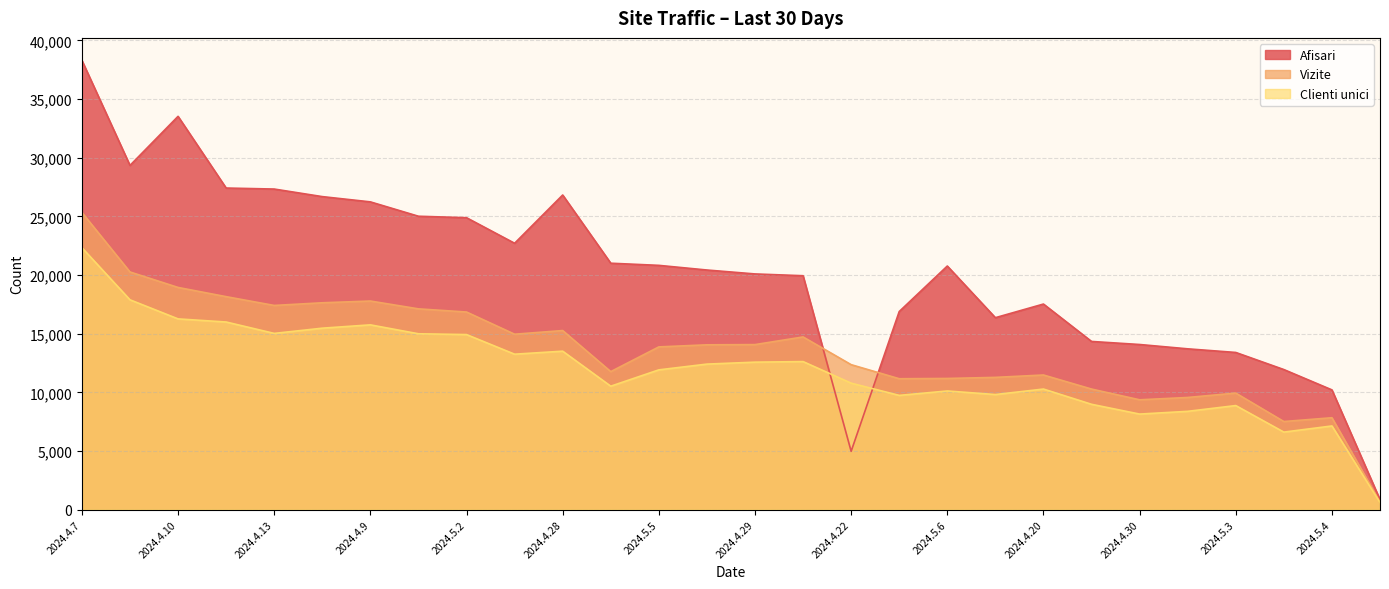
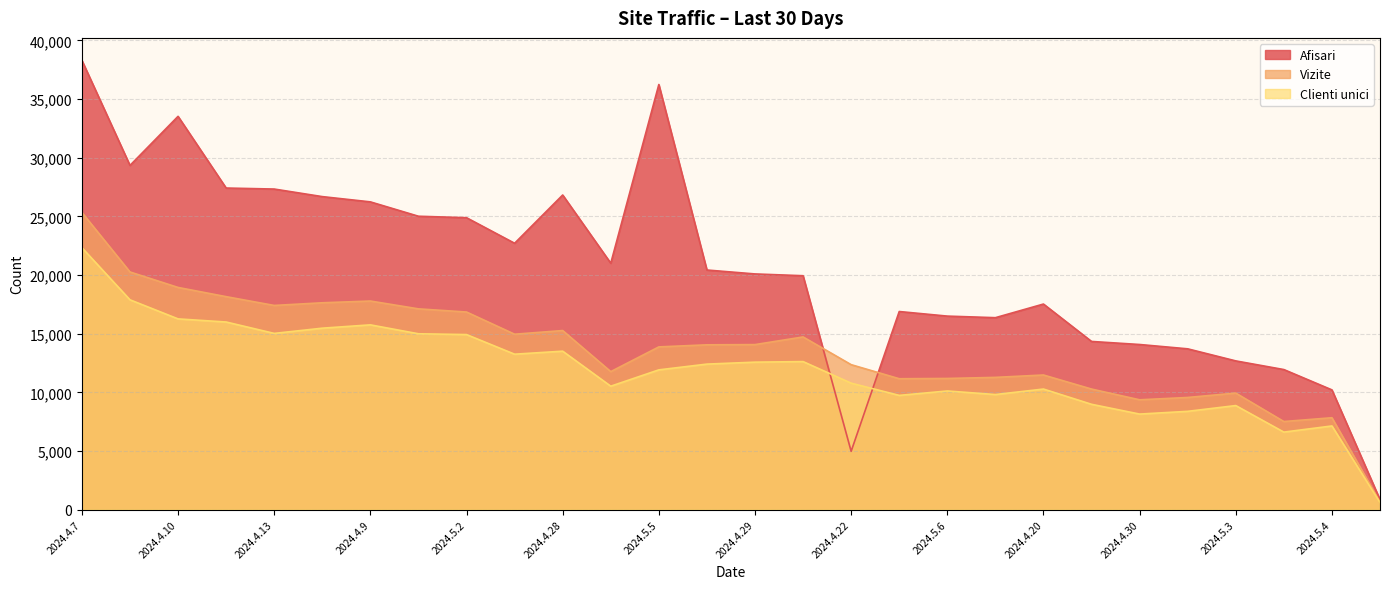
Afisari, 2024.5.5: 20,800 -> 36,200
Afisari, 2024.5.6: 20,800 -> 16,500
Afisari, 2024.5.3: 13,400 -> 12,700
